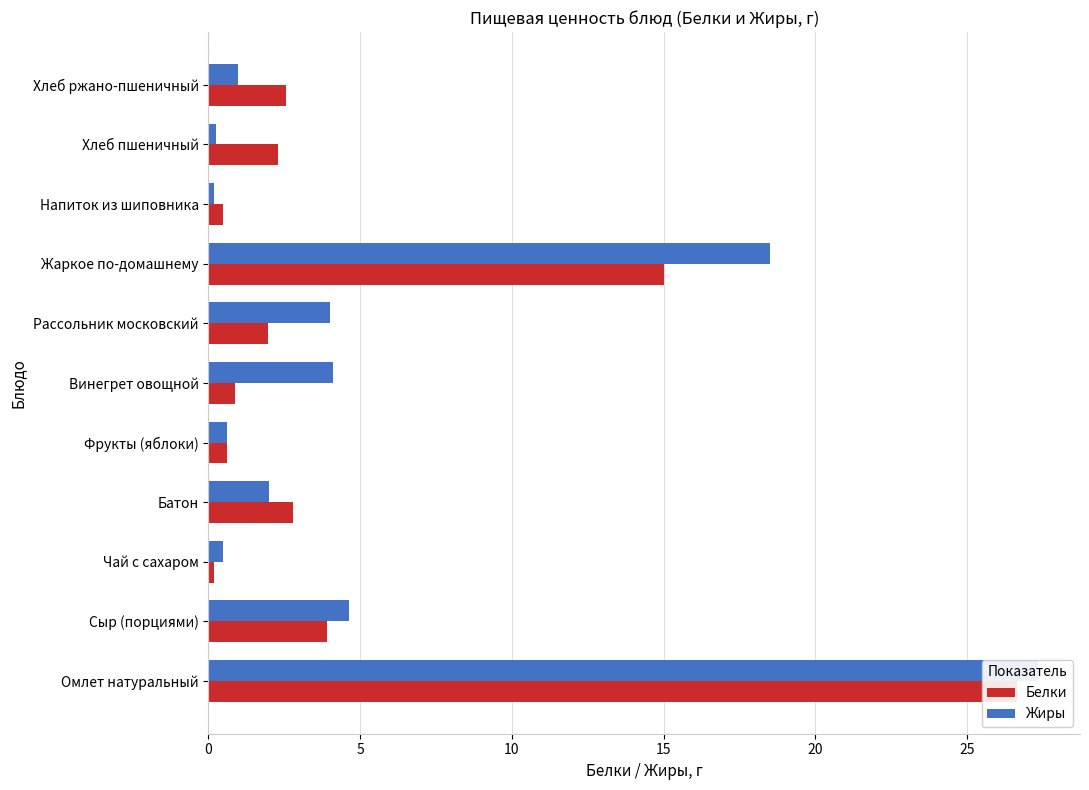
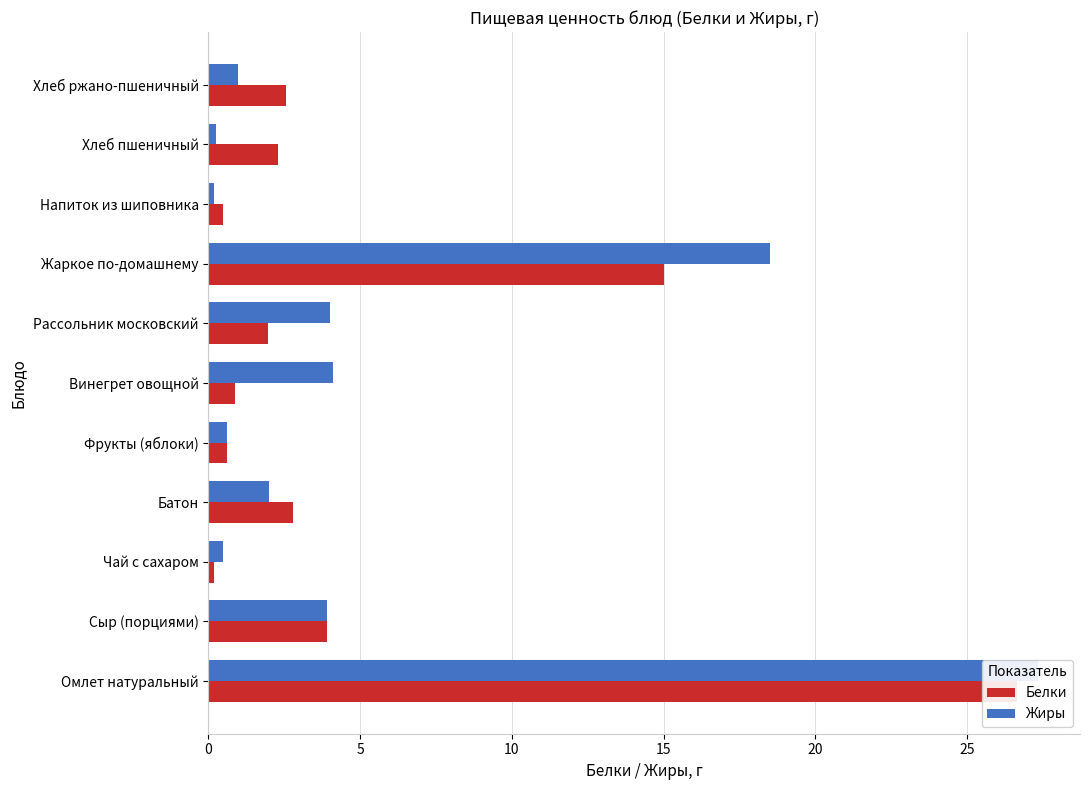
Жиры, Сыр (порциями): 4.6 -> 3.9
